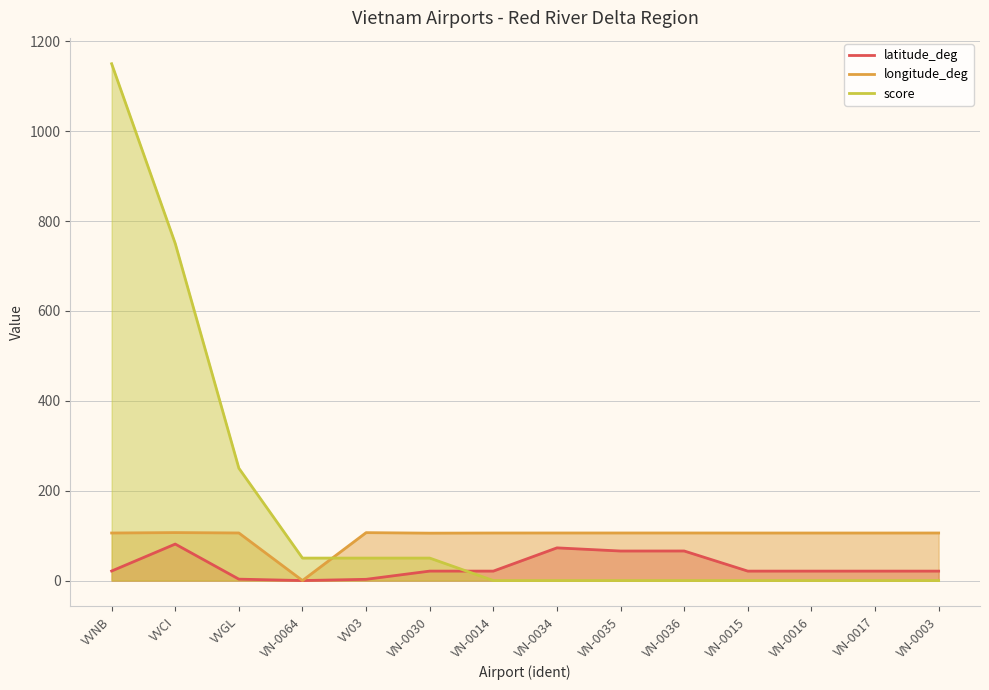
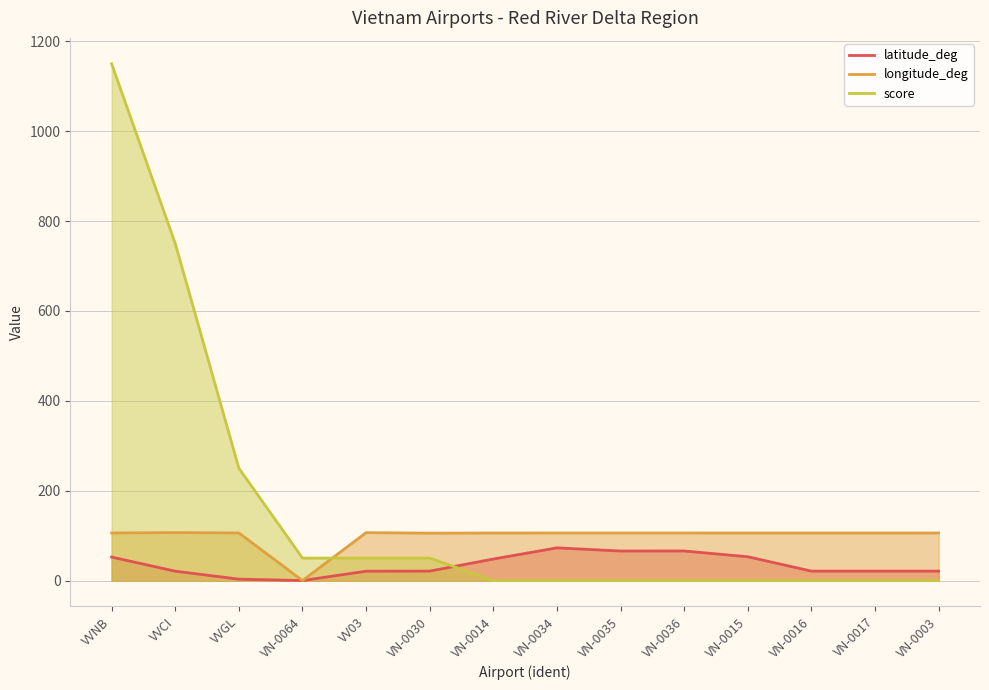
latitude_deg, VVNB: 20 -> 50
latitude_deg, VVCI: 80 -> 20
latitude_deg, VV03: 0 -> 20
latitude_deg, VN-0014: 20 -> 50
latitude_deg, VN-0015: 20 -> 50
